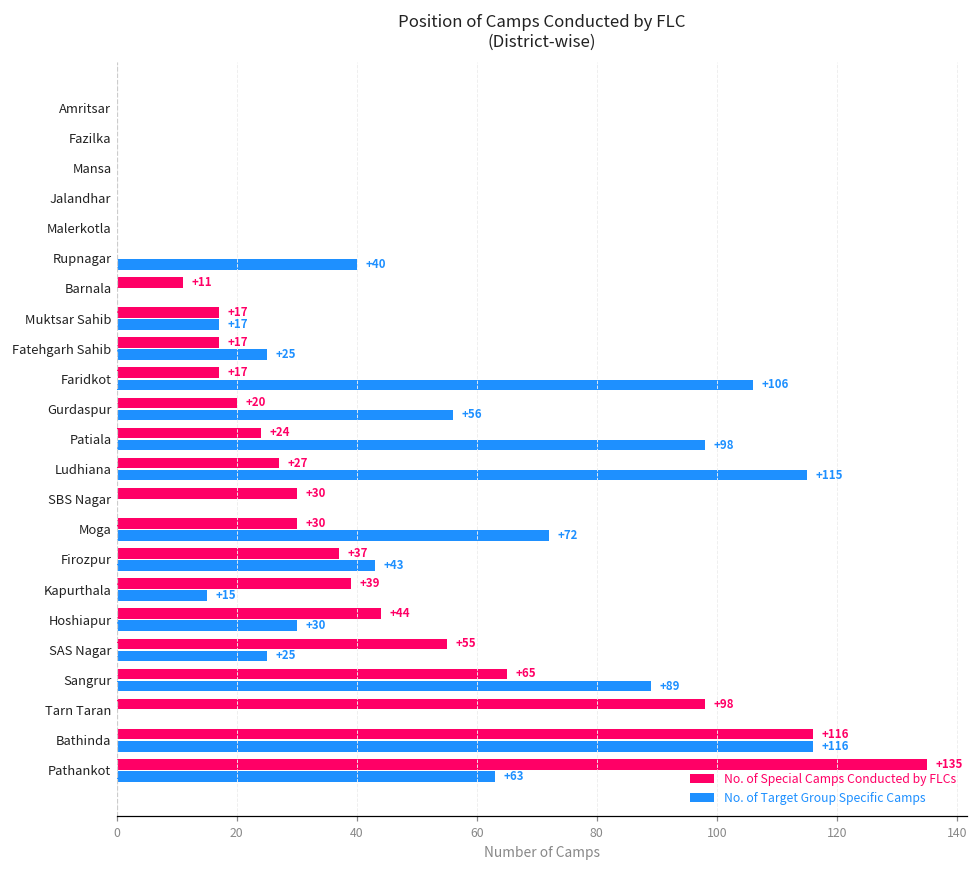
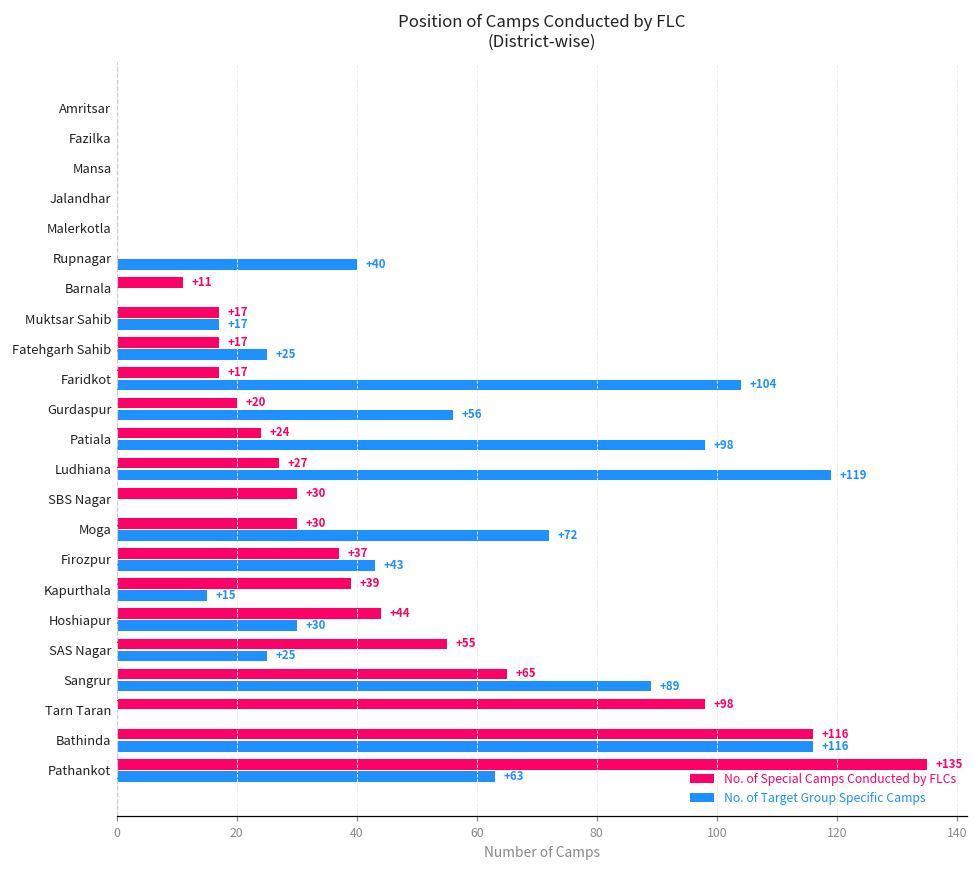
No. of Target Group Specific Camps, Faridkot: +106 -> +104
No. of Target Group Specific Camps, Ludhiana: +115 -> +119
